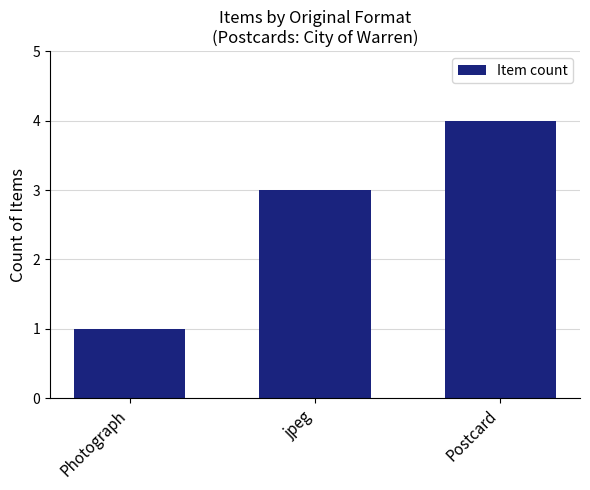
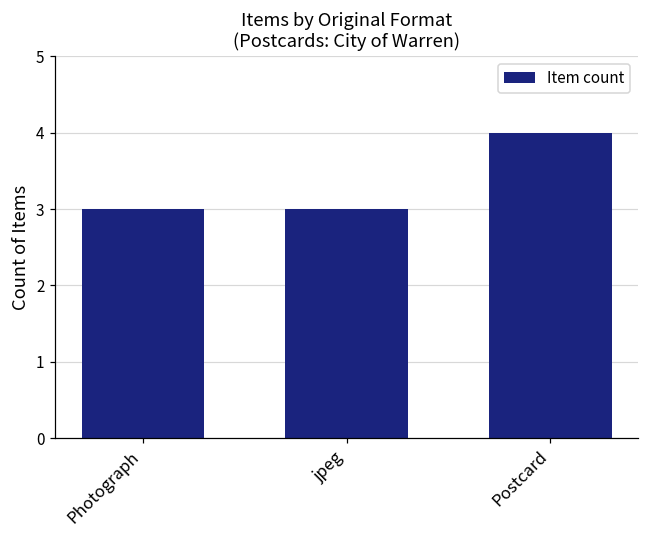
Photograph: 1 -> 3
